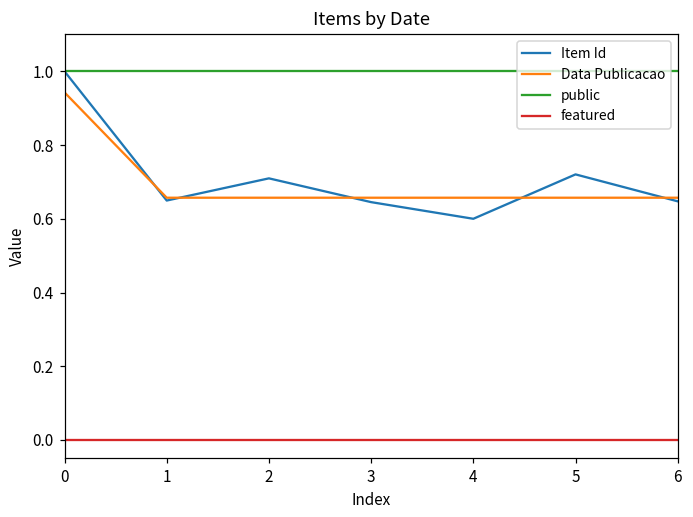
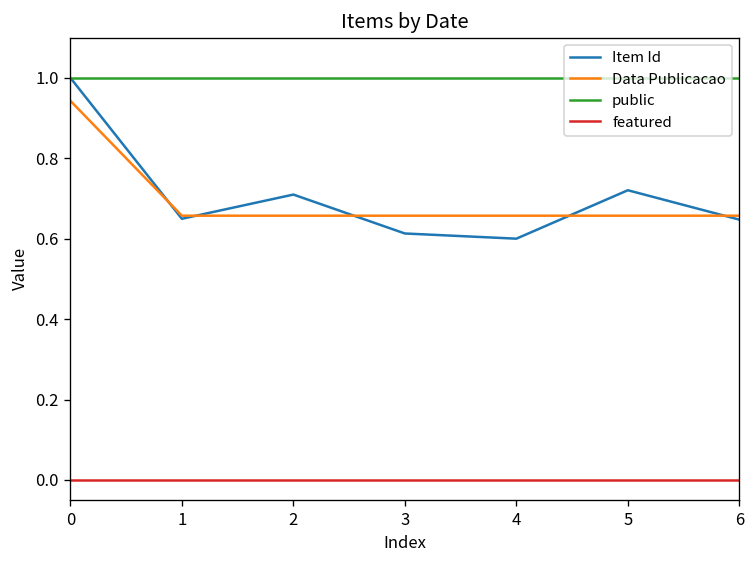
Item Id, 3: 0.65 -> 0.61
